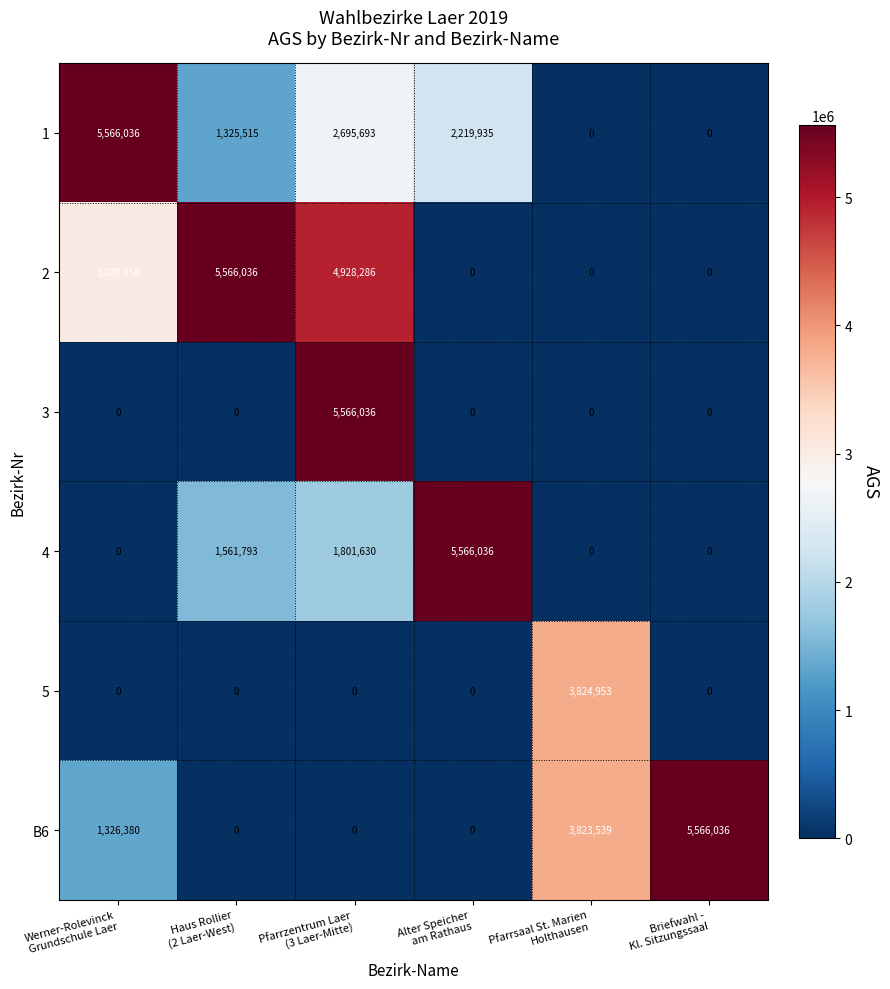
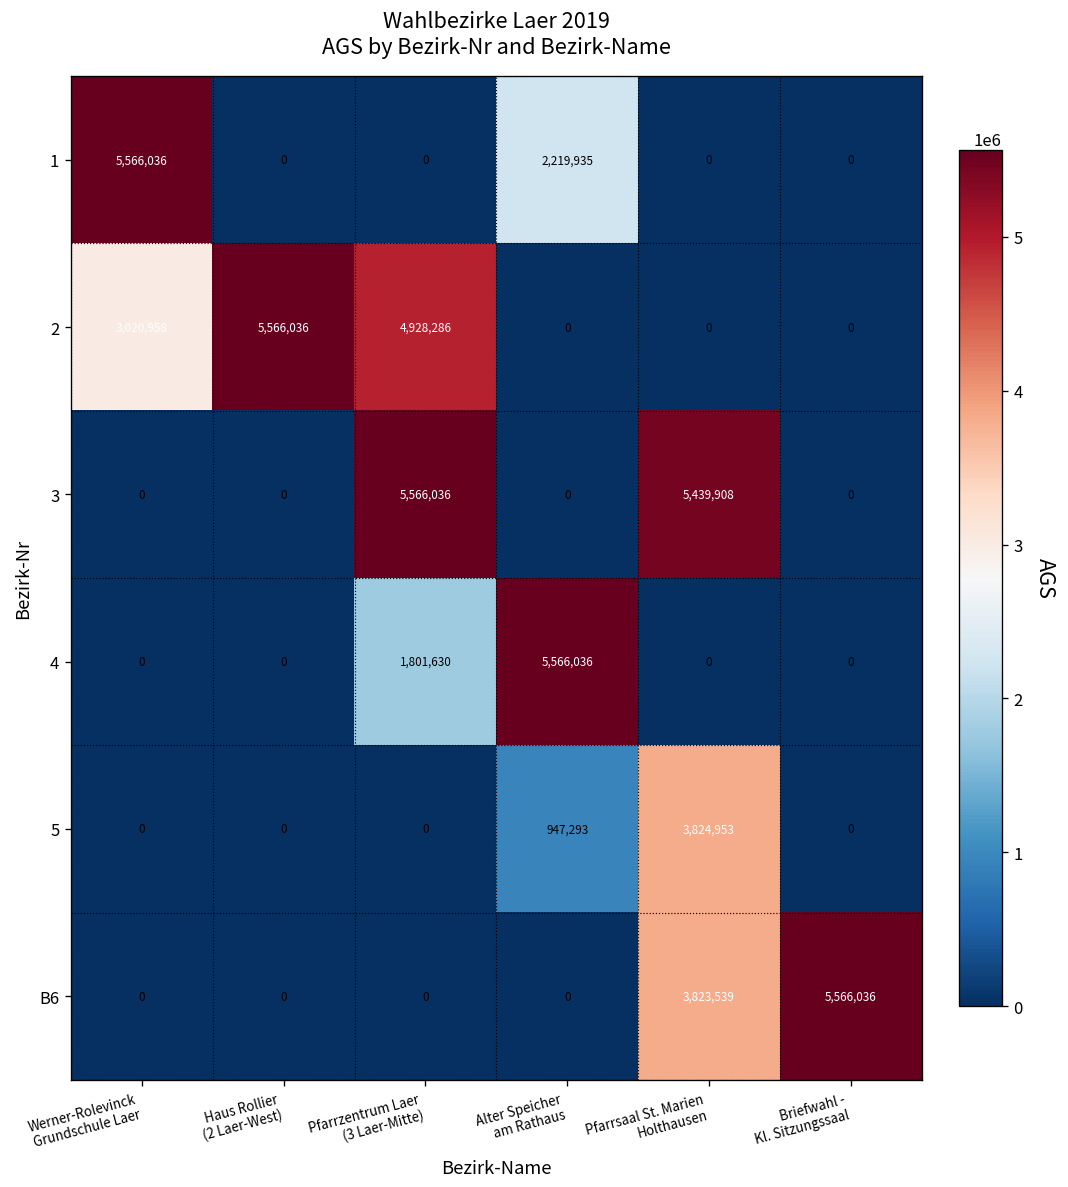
1, Haus Rollier (2 Laer-West): 1,325,515 -> 0
1, Pfarrzentrum Laer (3 Laer-Mitte): 2,695,693 -> 0
3, Pfarrsaal St. Marien Holthausen: 0 -> 5,439,908
4, Haus Rollier (2 Laer-West): 1,561,793 -> 0
5, Alter Speicher am Rathaus: 0 -> 947,293
B6, Werner-Rolevinck Grundschule Laer: 1,326,380 -> 0
